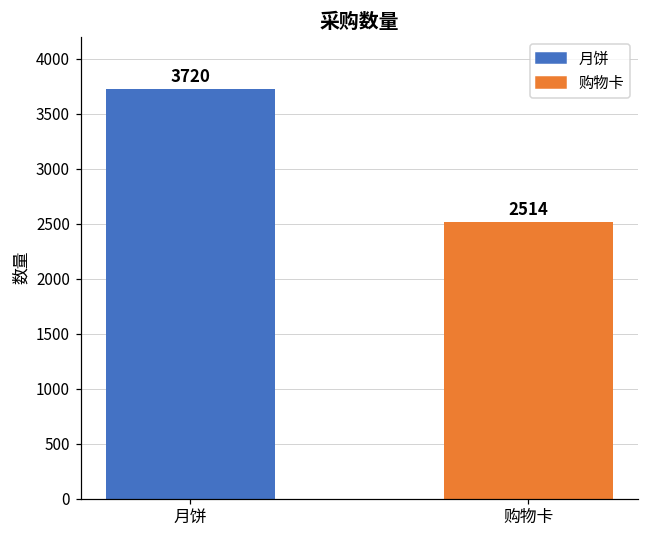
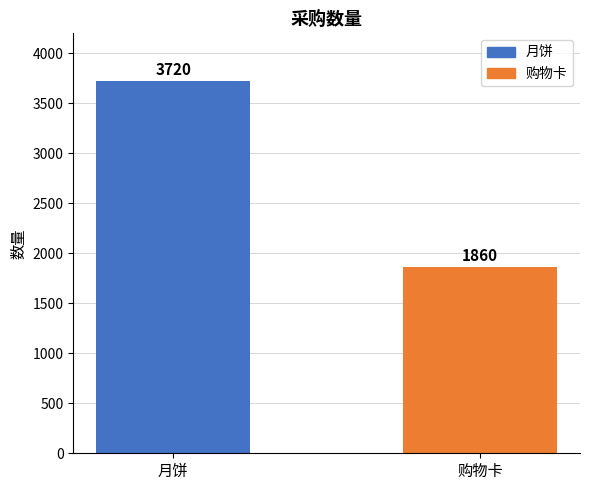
购物卡: 2514 -> 1860
